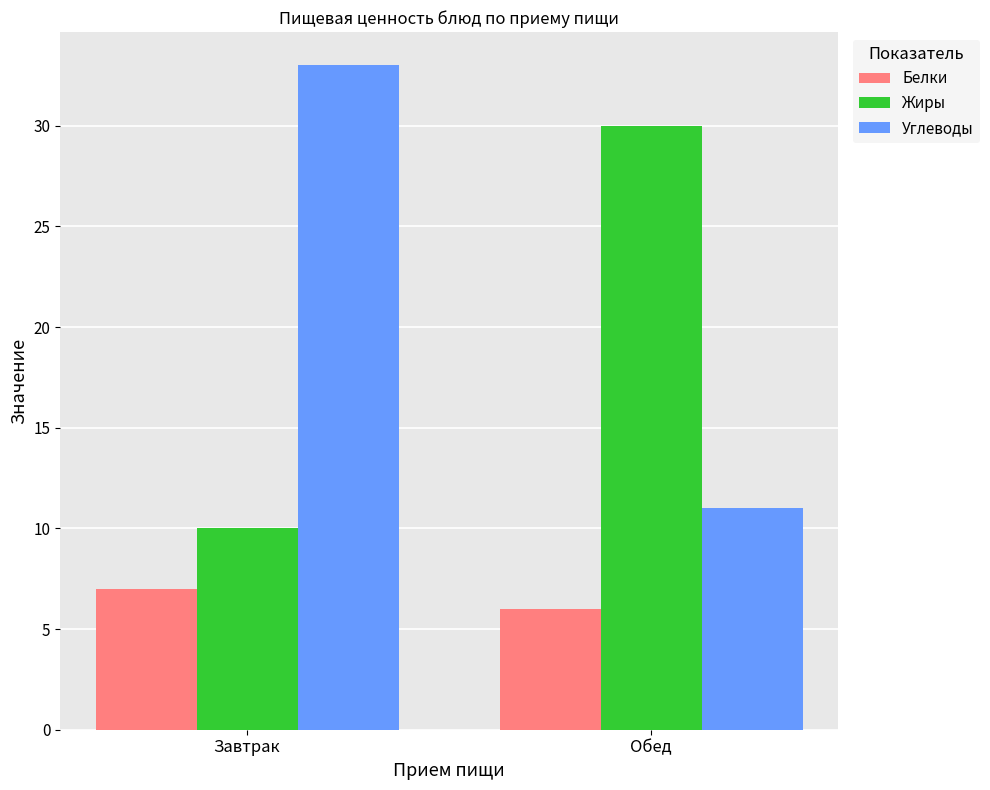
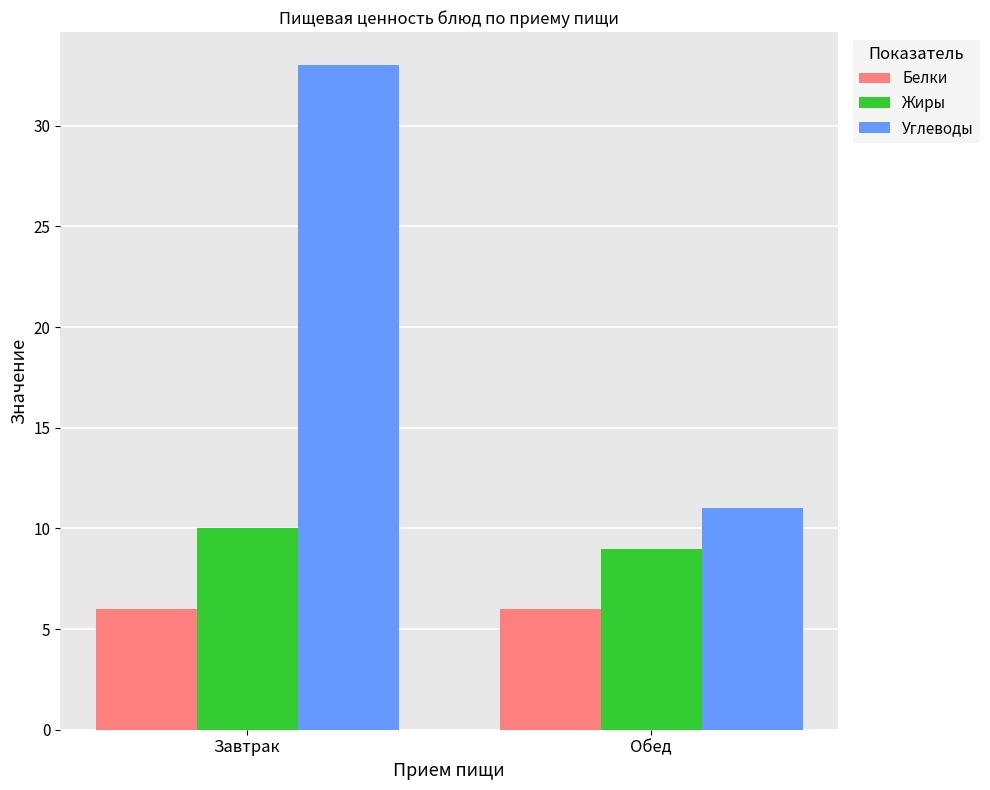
Белки, Завтрак: 7 -> 6
Жиры, Обед: 30 -> 9
